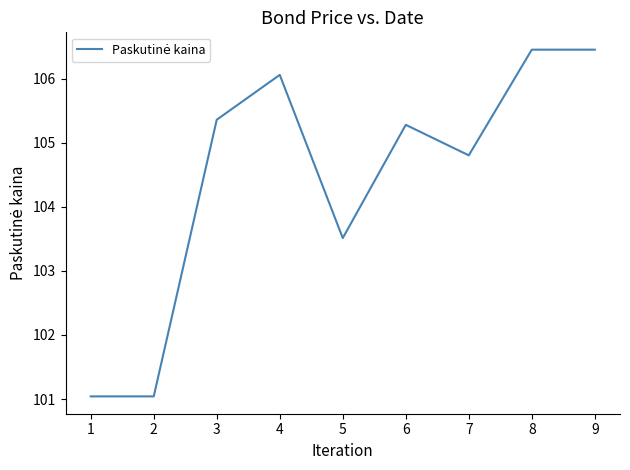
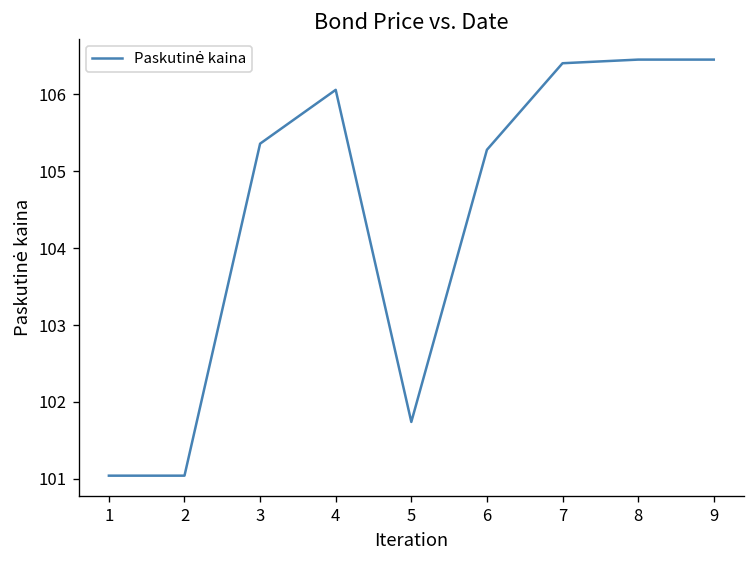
5: 103.5 -> 101.7
7: 104.8 -> 106.4
